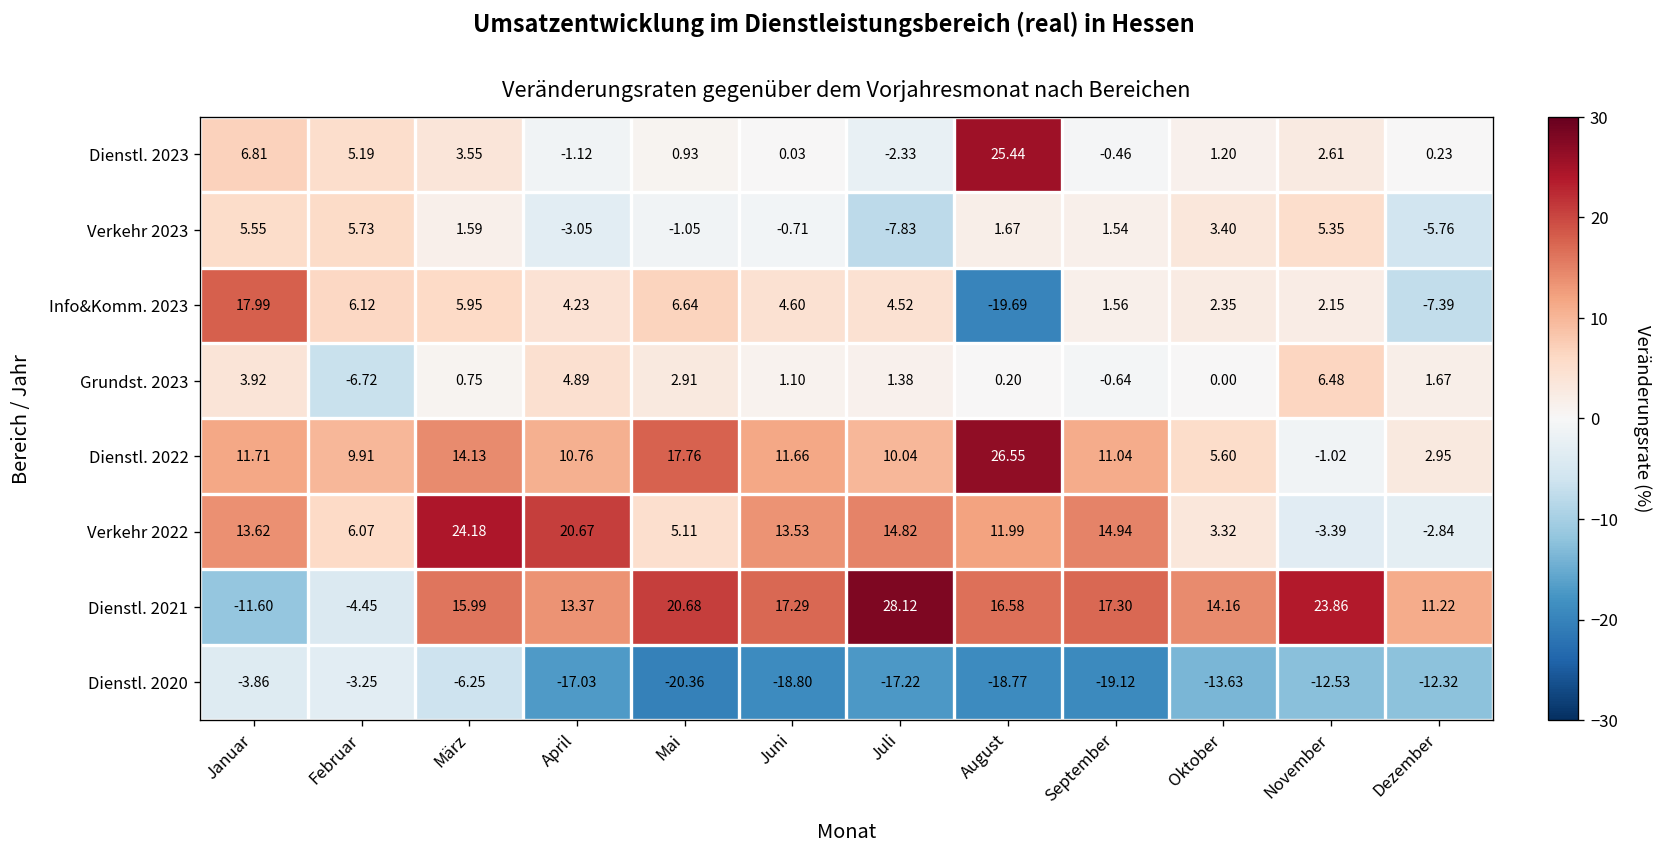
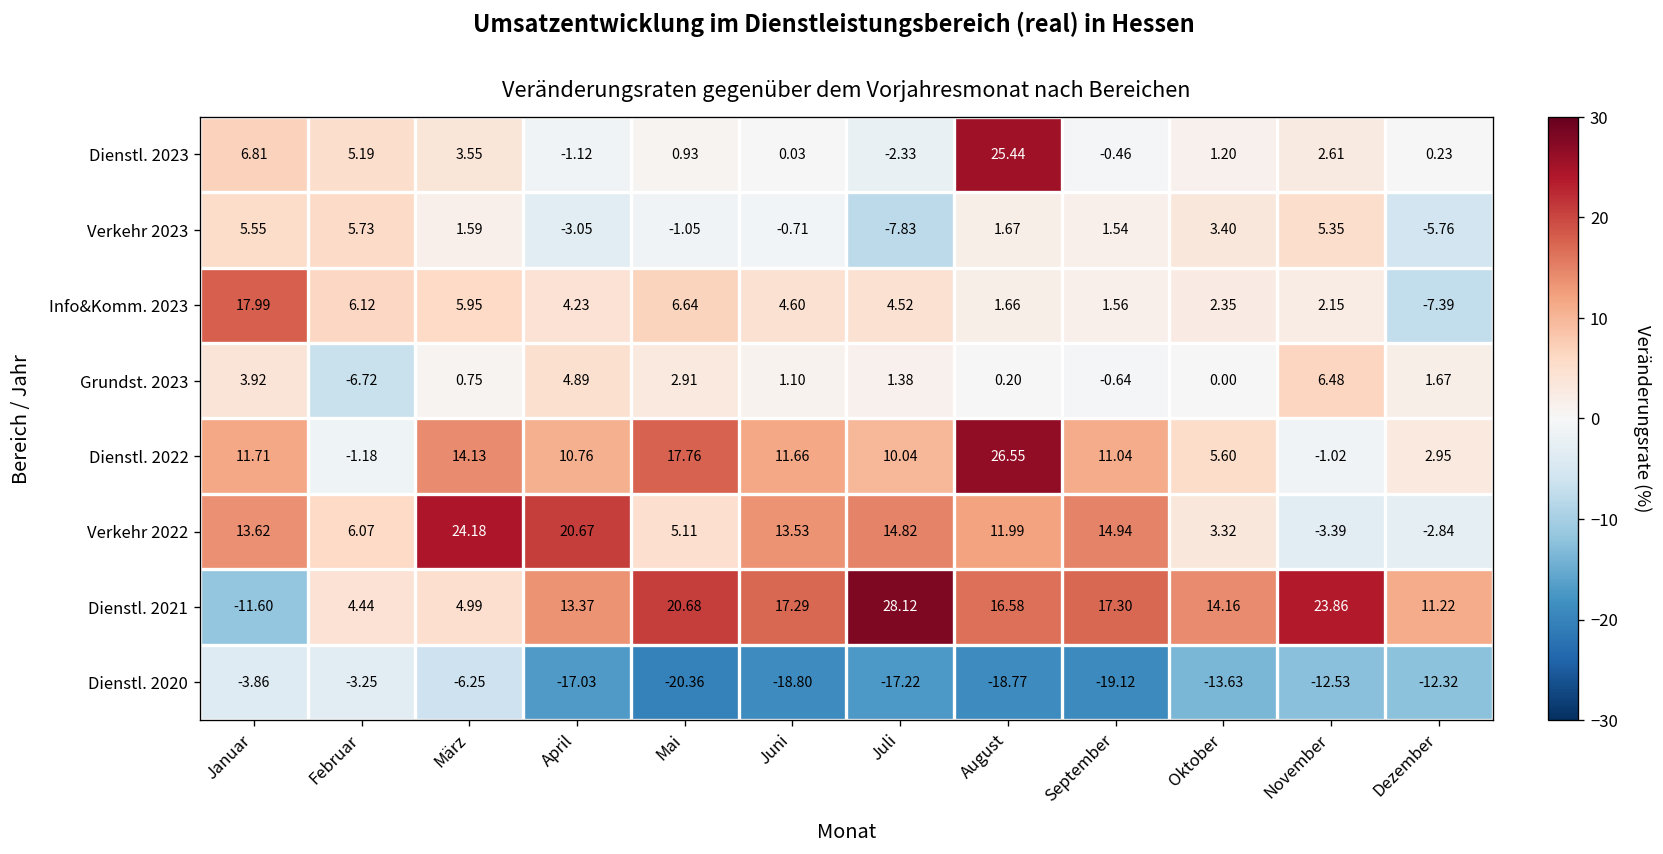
Info&Komm. 2023, August: -19.69 -> 1.66
Dienstl. 2022, Februar: 9.91 -> -1.18
Dienstl. 2021, Februar: -4.45 -> 4.44
Dienstl. 2021, März: 15.99 -> 4.99
